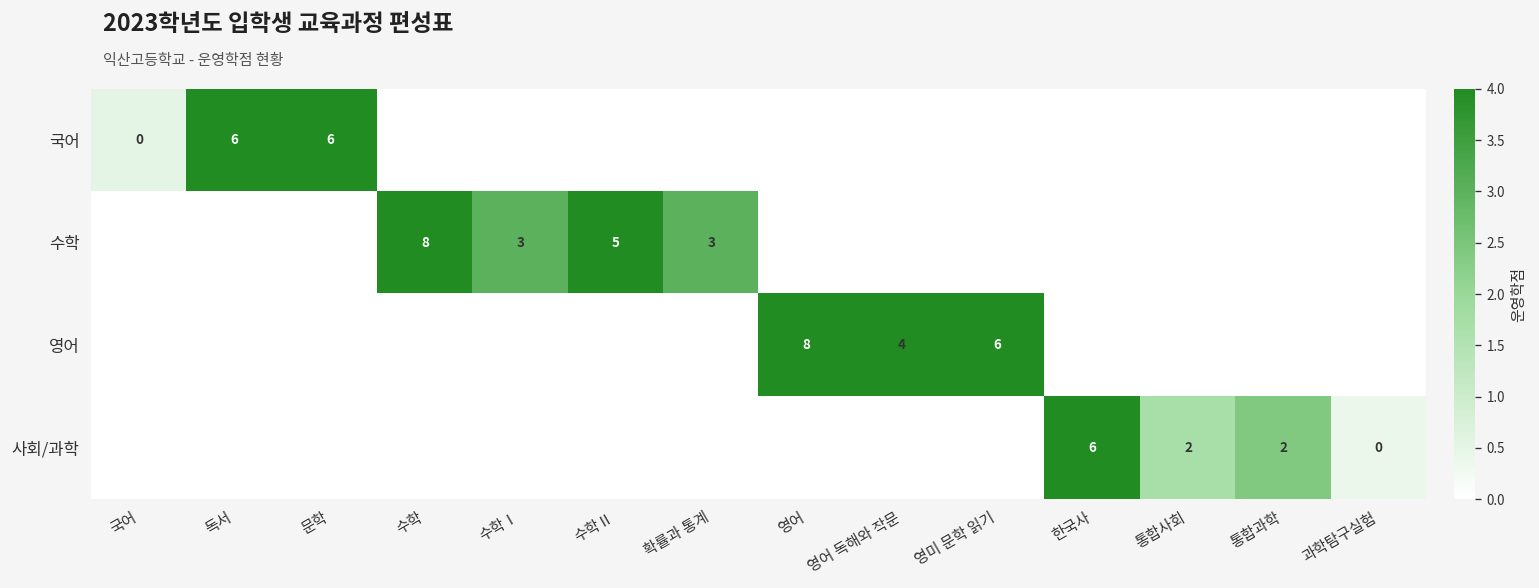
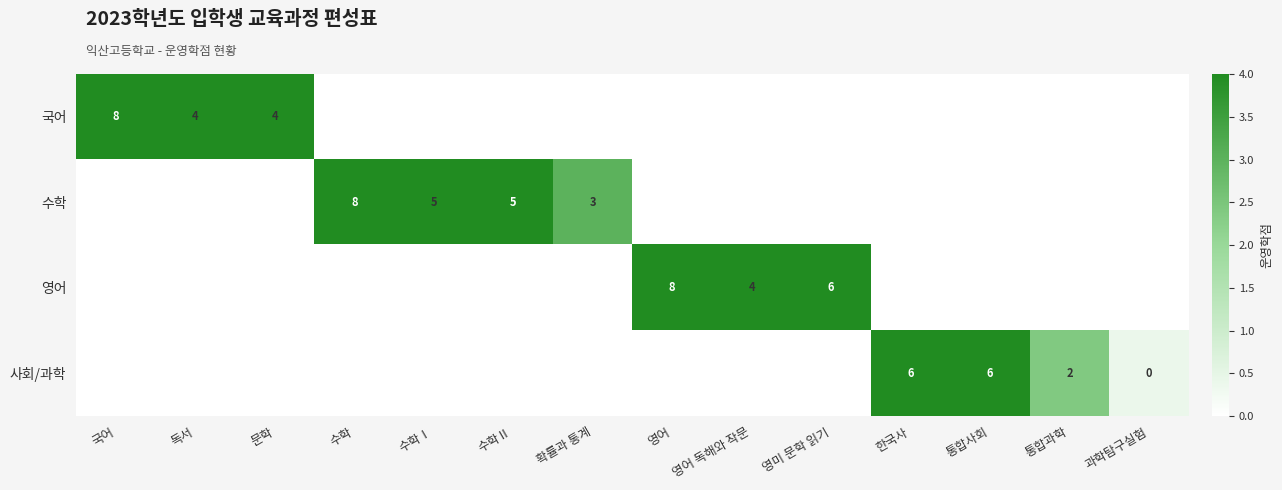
국어, 국어: 0 -> 8
국어, 독서: 6 -> 4
국어, 문학: 6 -> 4
수학, 수학Ⅰ: 3 -> 5
사회/과학, 통합사회: 2 -> 6
